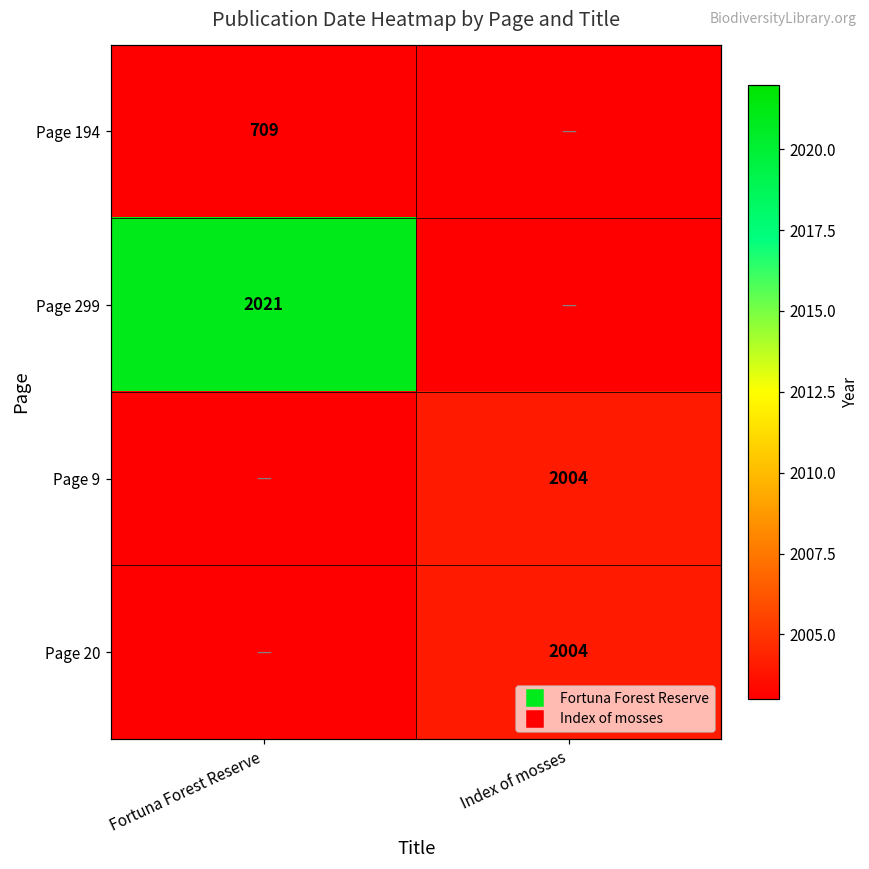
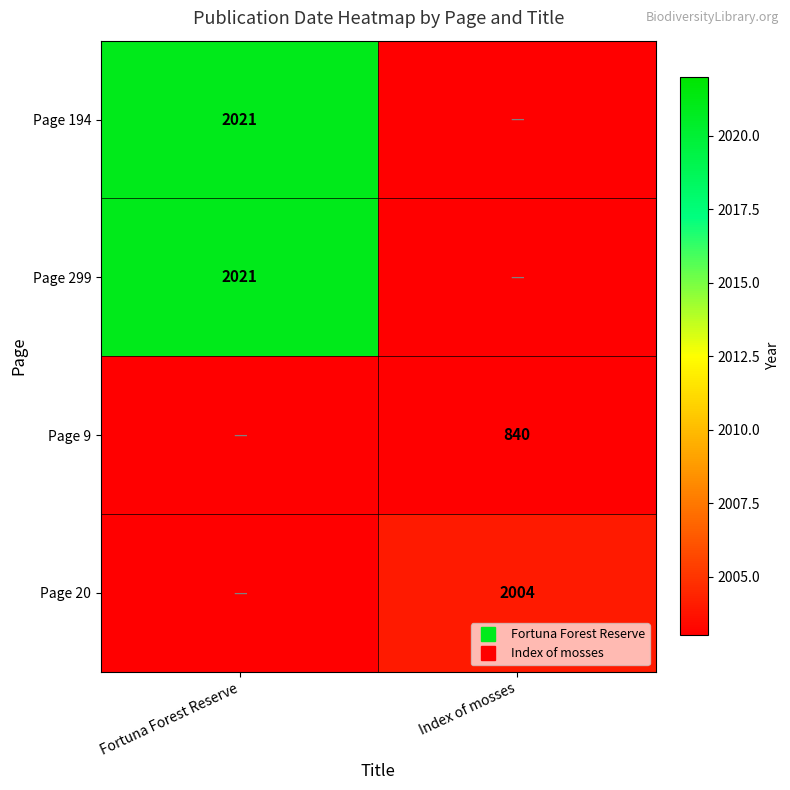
Page 194, Fortuna Forest Reserve: 709 -> 2021
Page 9, Index of mosses: 2004 -> 840
